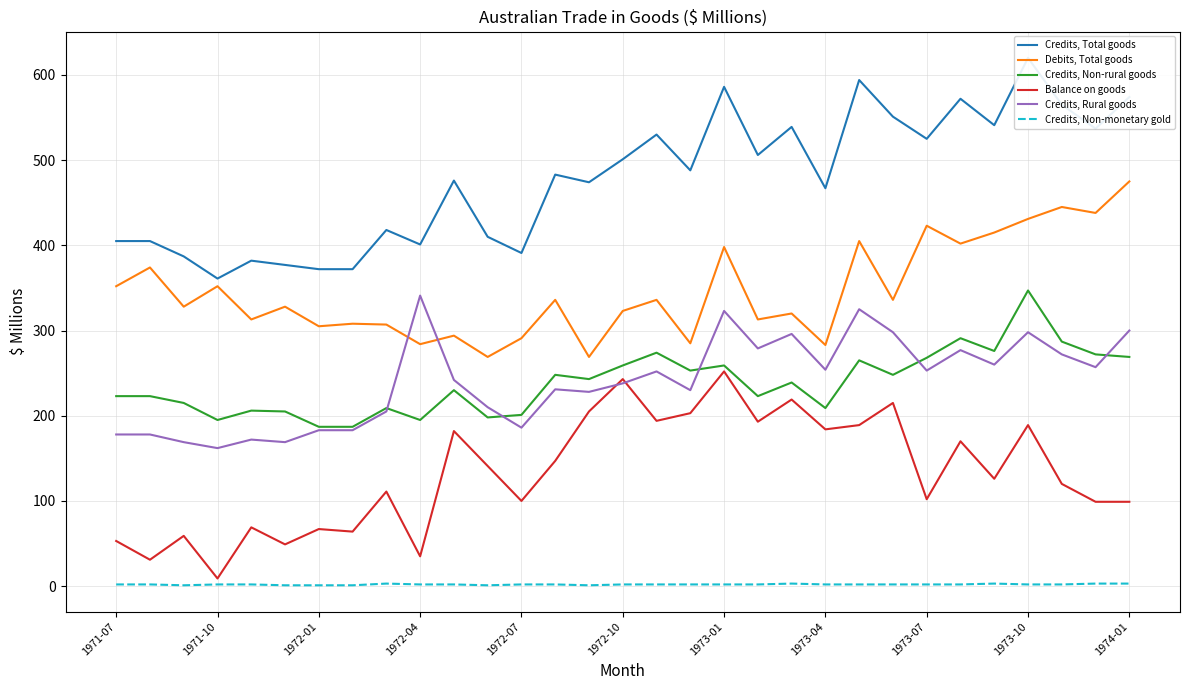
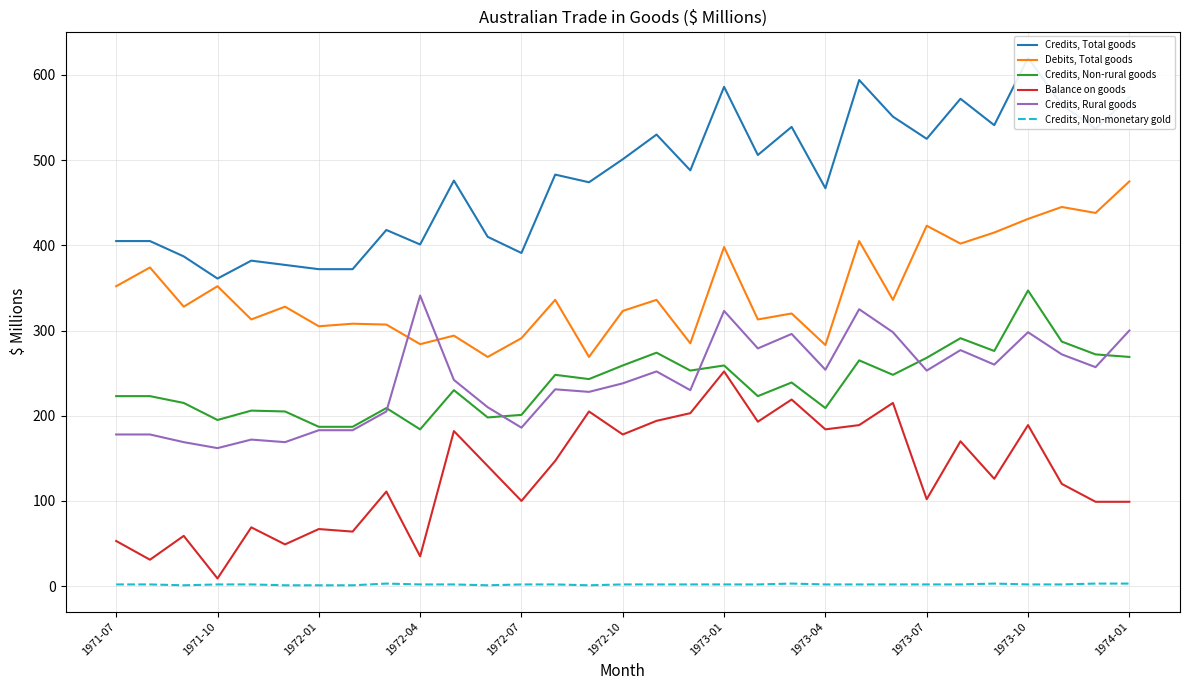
Credits, Non-rural goods, 1972-04: 200 -> 180
Balance on goods, 1972-10: 240 -> 180
